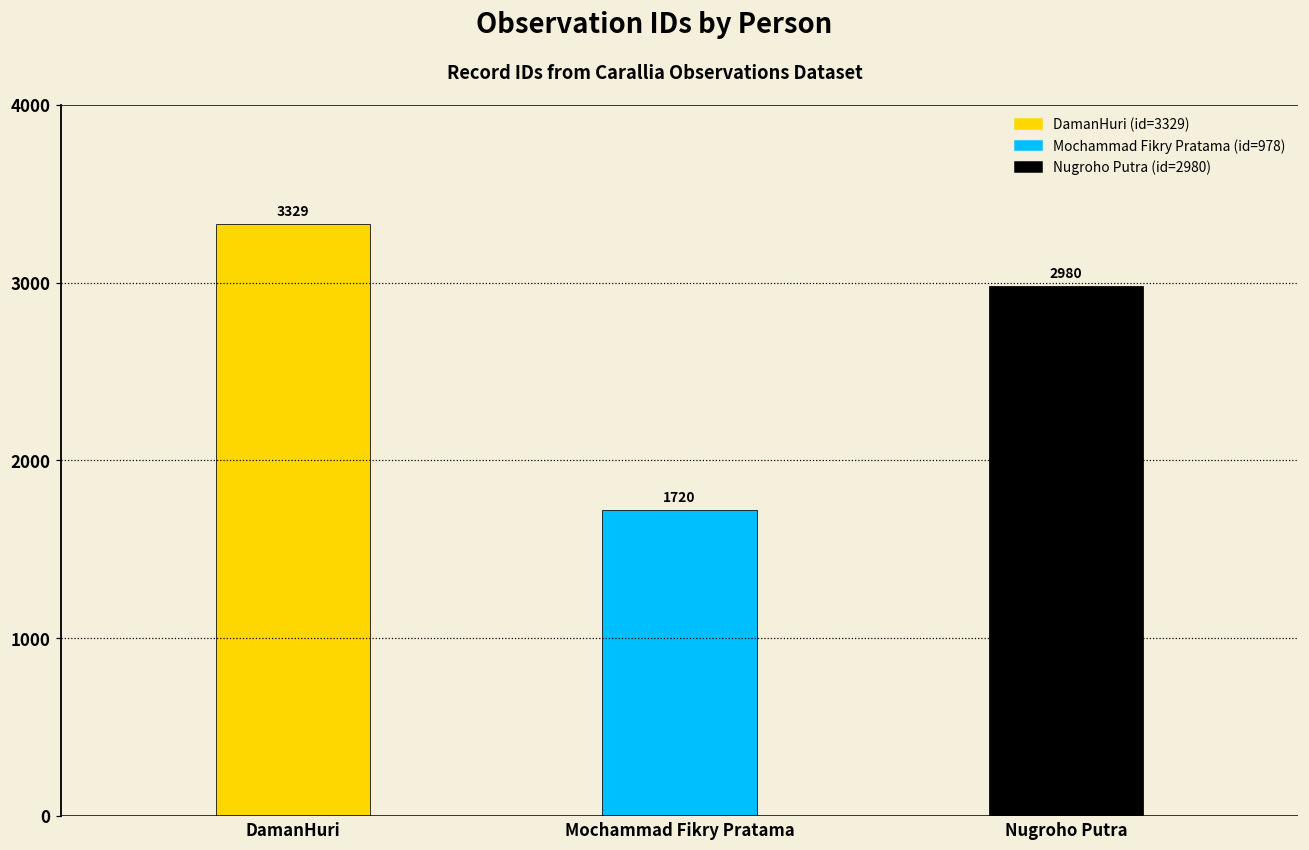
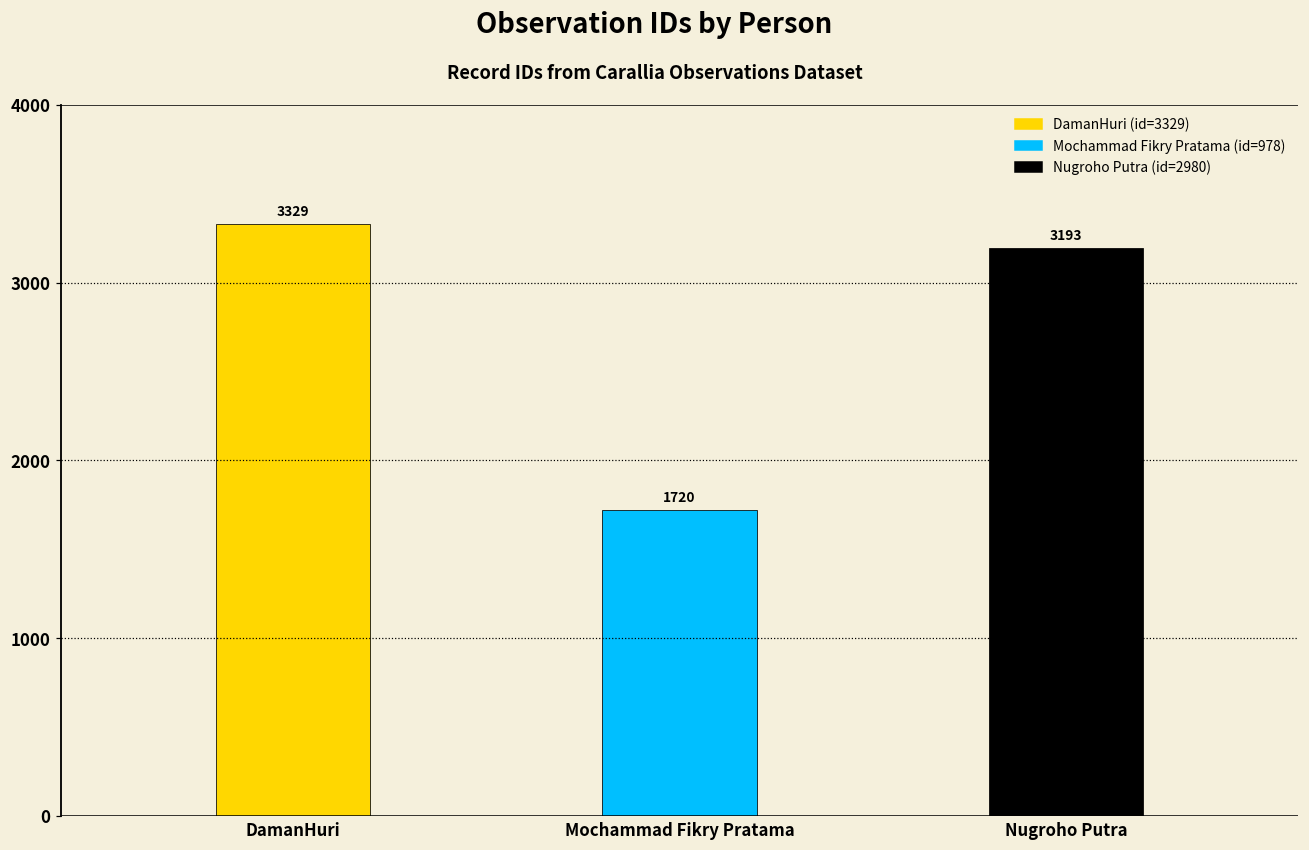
Nugroho Putra: 2980 -> 3193
